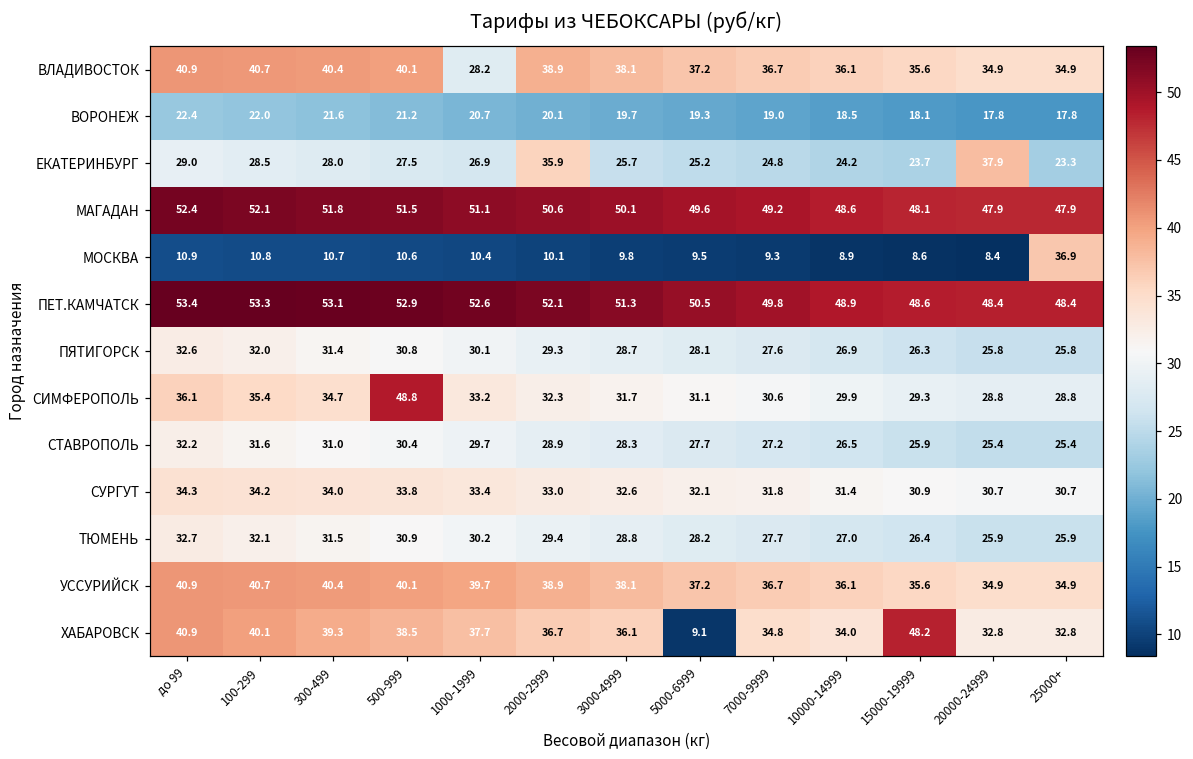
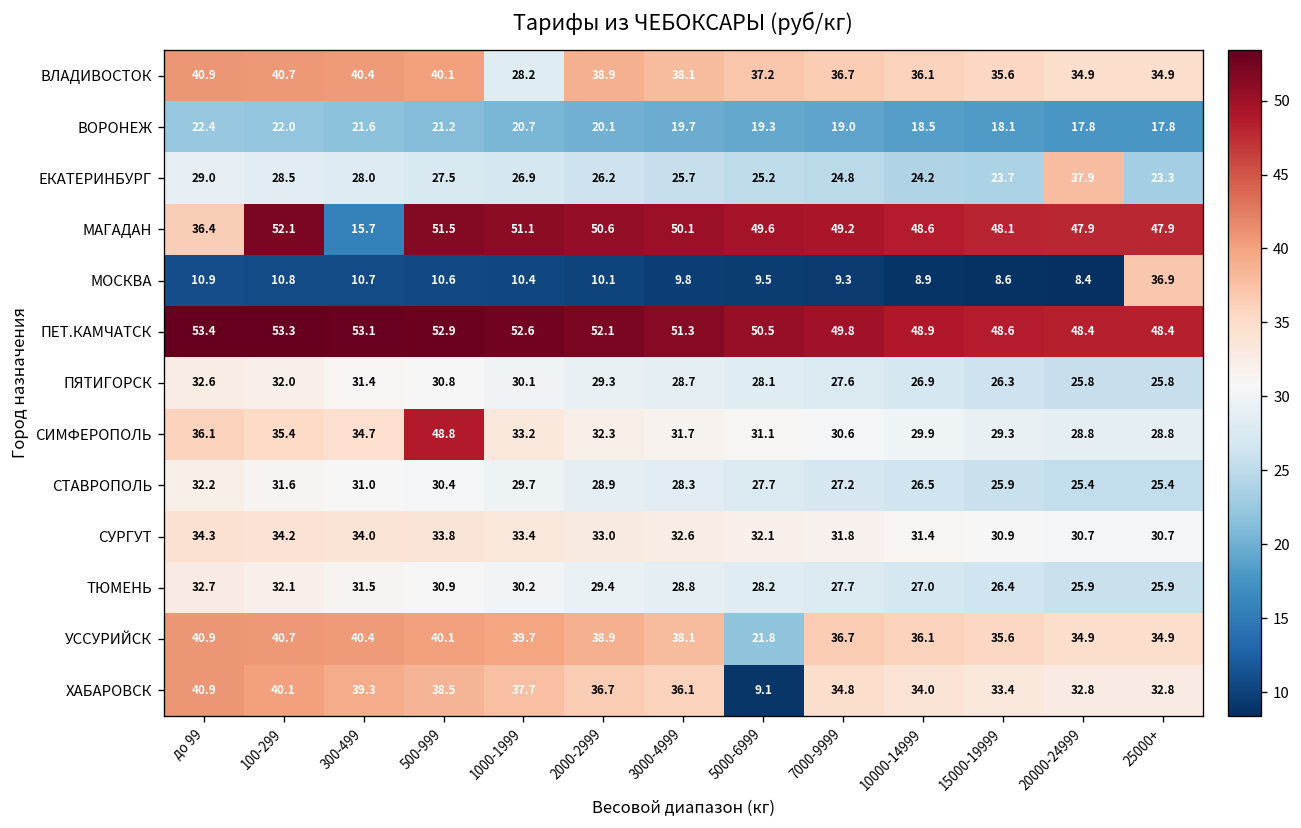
ЕКАТЕРИНБУРГ, 2000-2999: 35.9 -> 26.2
МАГАДАН, до 99: 52.4 -> 36.4
МАГАДАН, 300-499: 51.8 -> 15.7
УССУРИЙСК, 5000-6999: 37.2 -> 21.8
ХАБАРОВСК, 15000-19999: 48.2 -> 33.4
